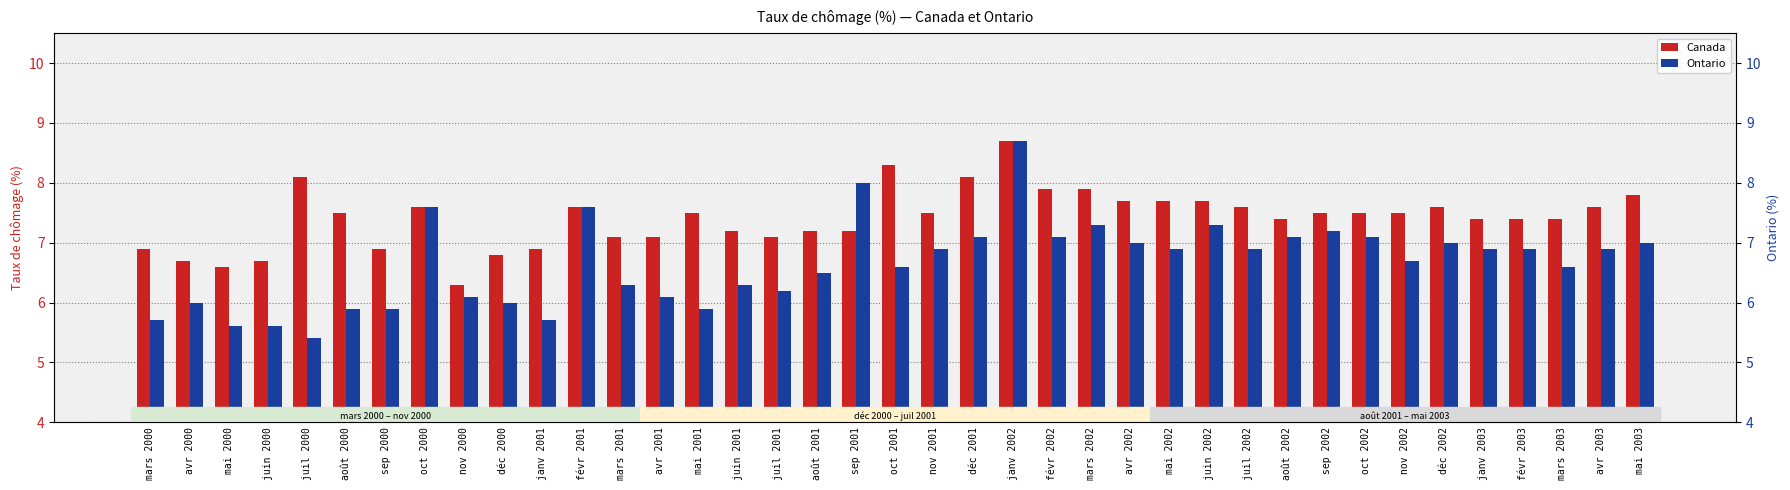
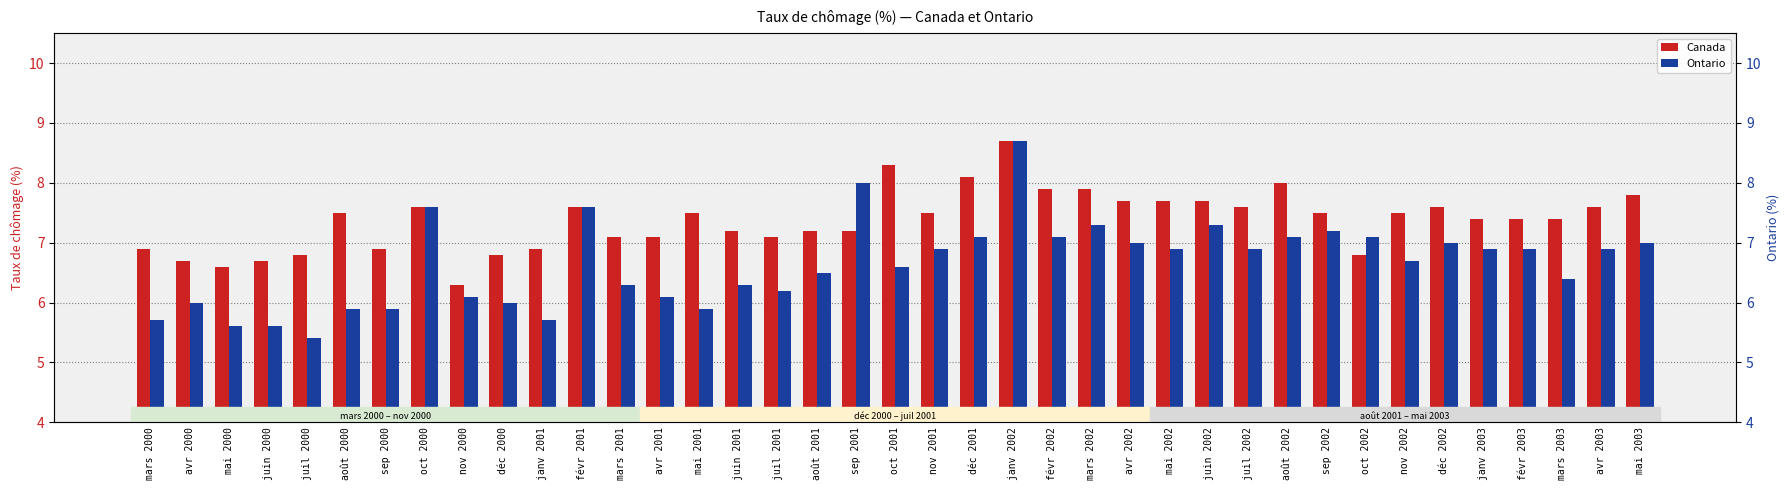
Canada, juil 2000: 8.1 -> 6.8
Canada, août 2002: 7.4 -> 8.0
Canada, oct 2002: 7.5 -> 6.8
Ontario, mars 2003: 6.6 -> 6.4
